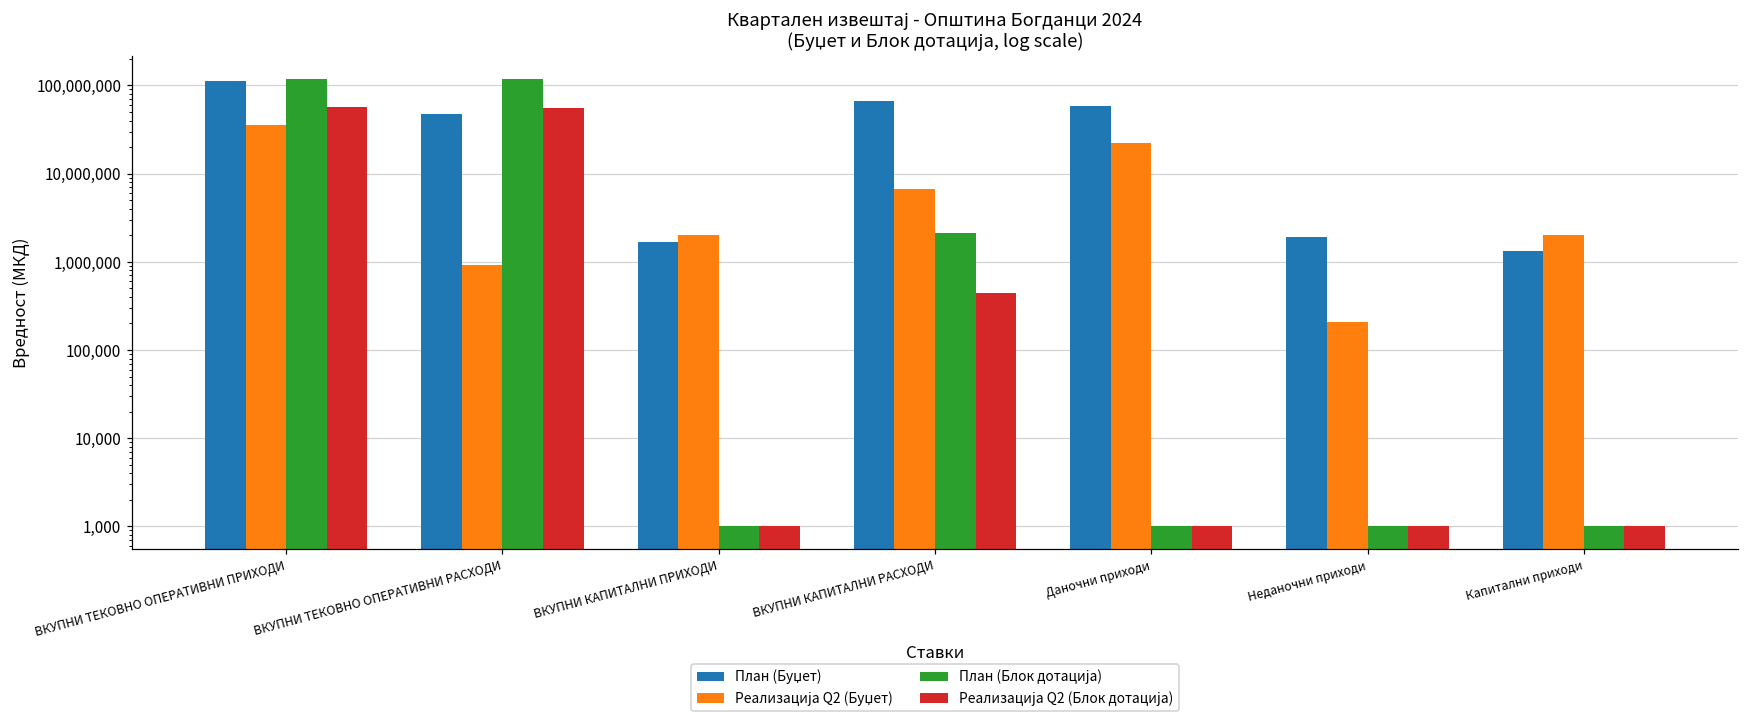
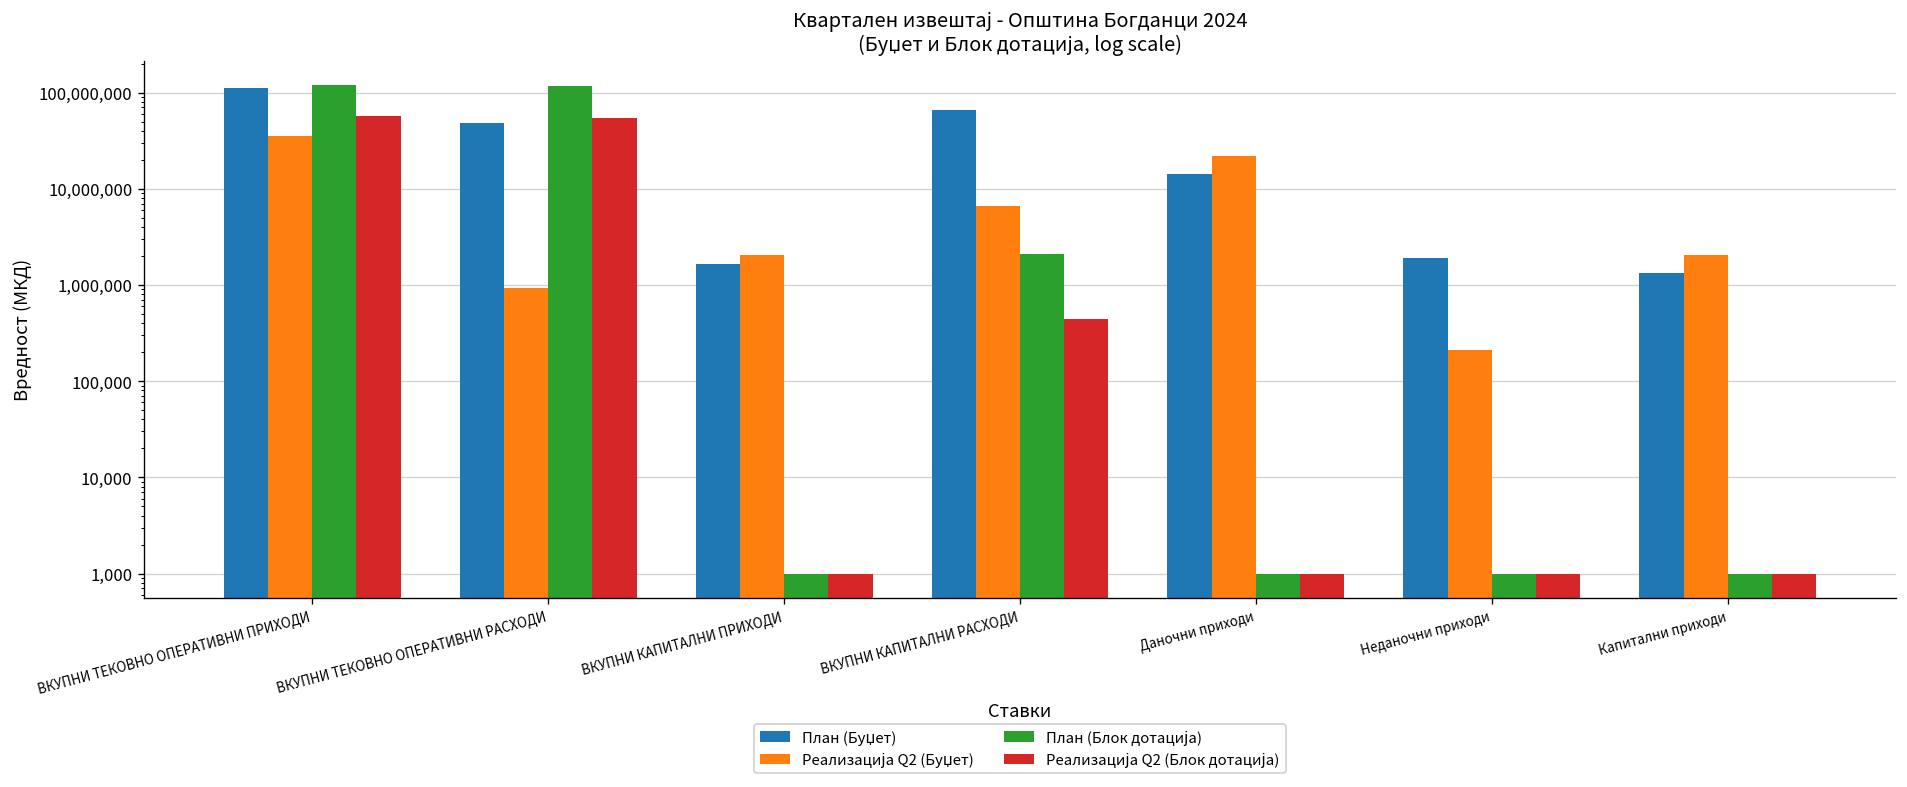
План (Буџет), Даночни приходи: 60,000,000 -> 14,000,000
